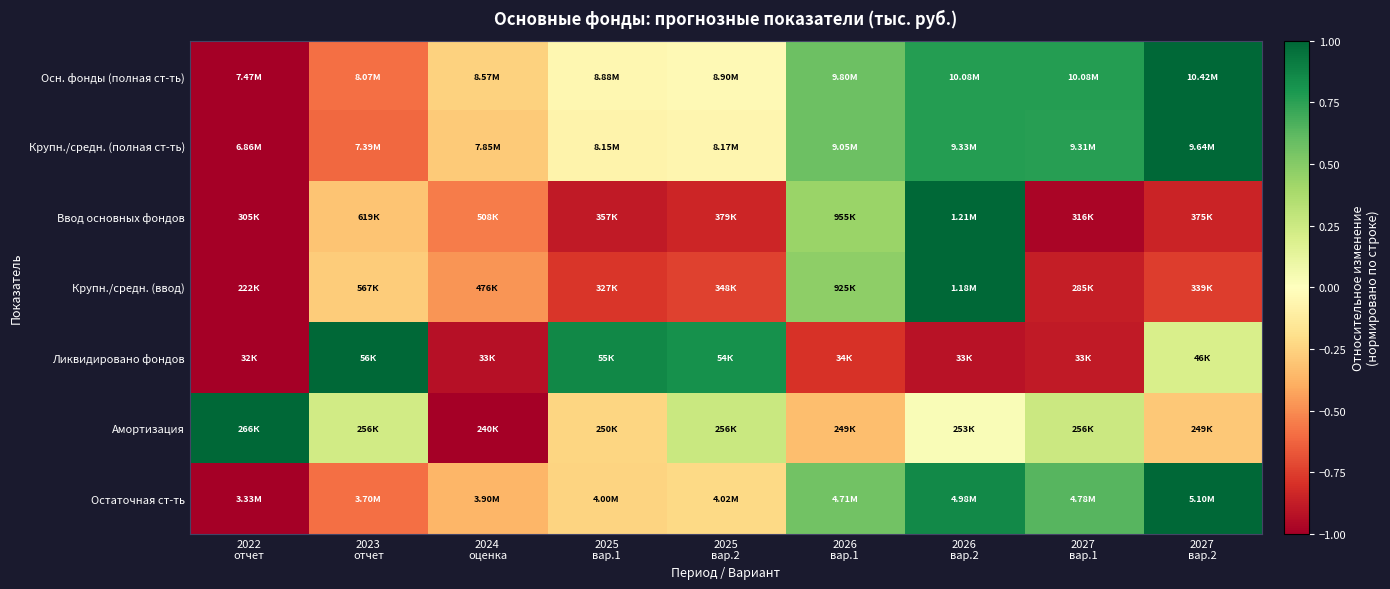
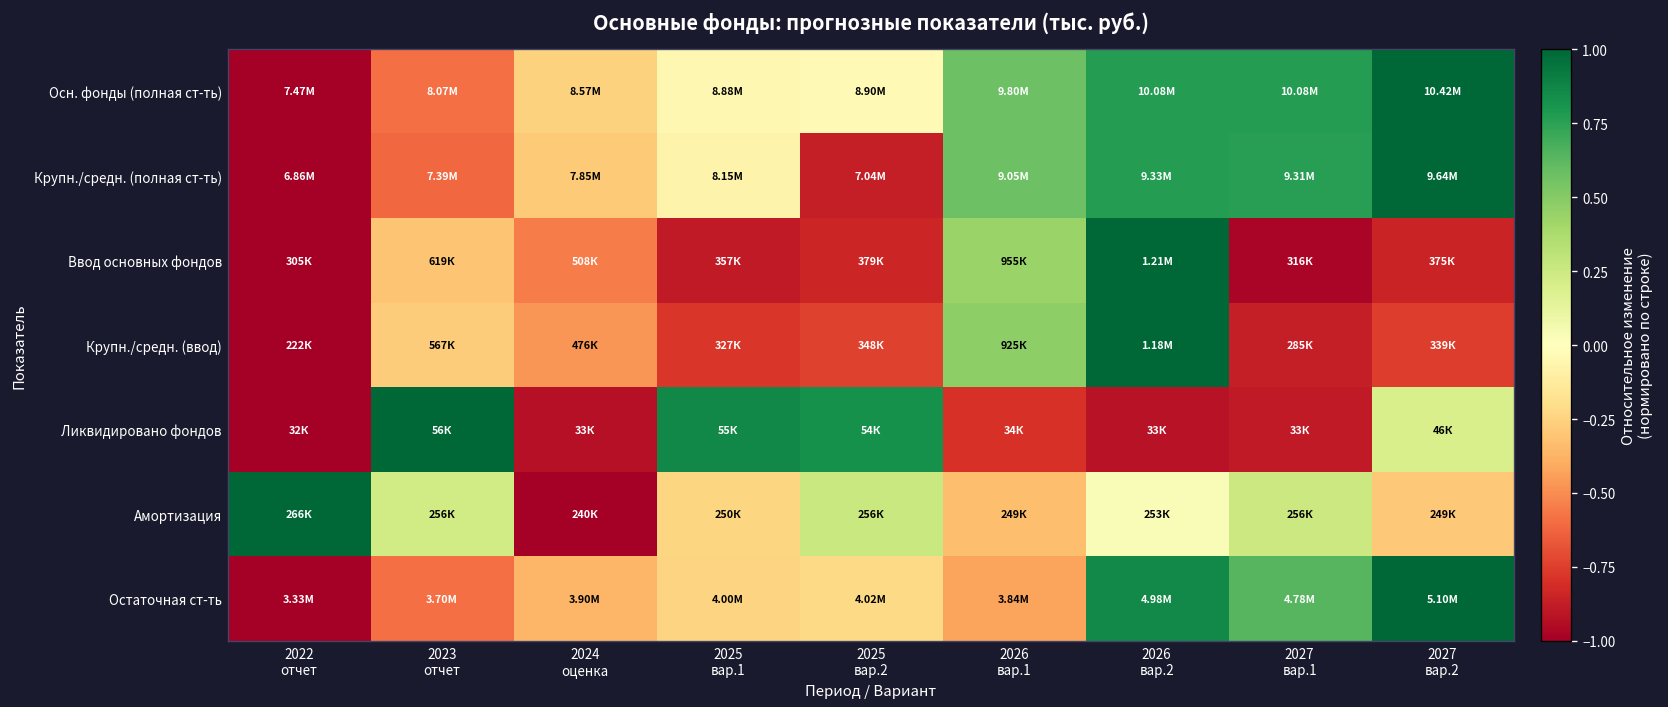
Крупн./средн. (полная ст-ть), 2025 вар.2: 8.17М -> 7.04М
Остаточная ст-ть, 2026 вар.1: 4.71М -> 3.84М
